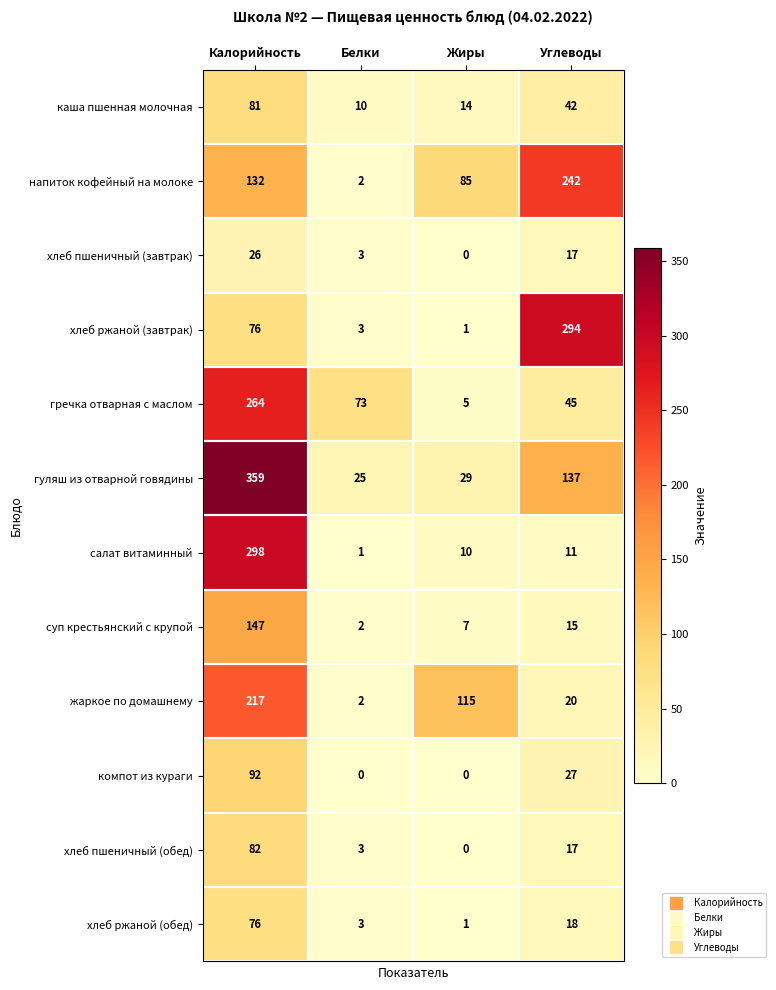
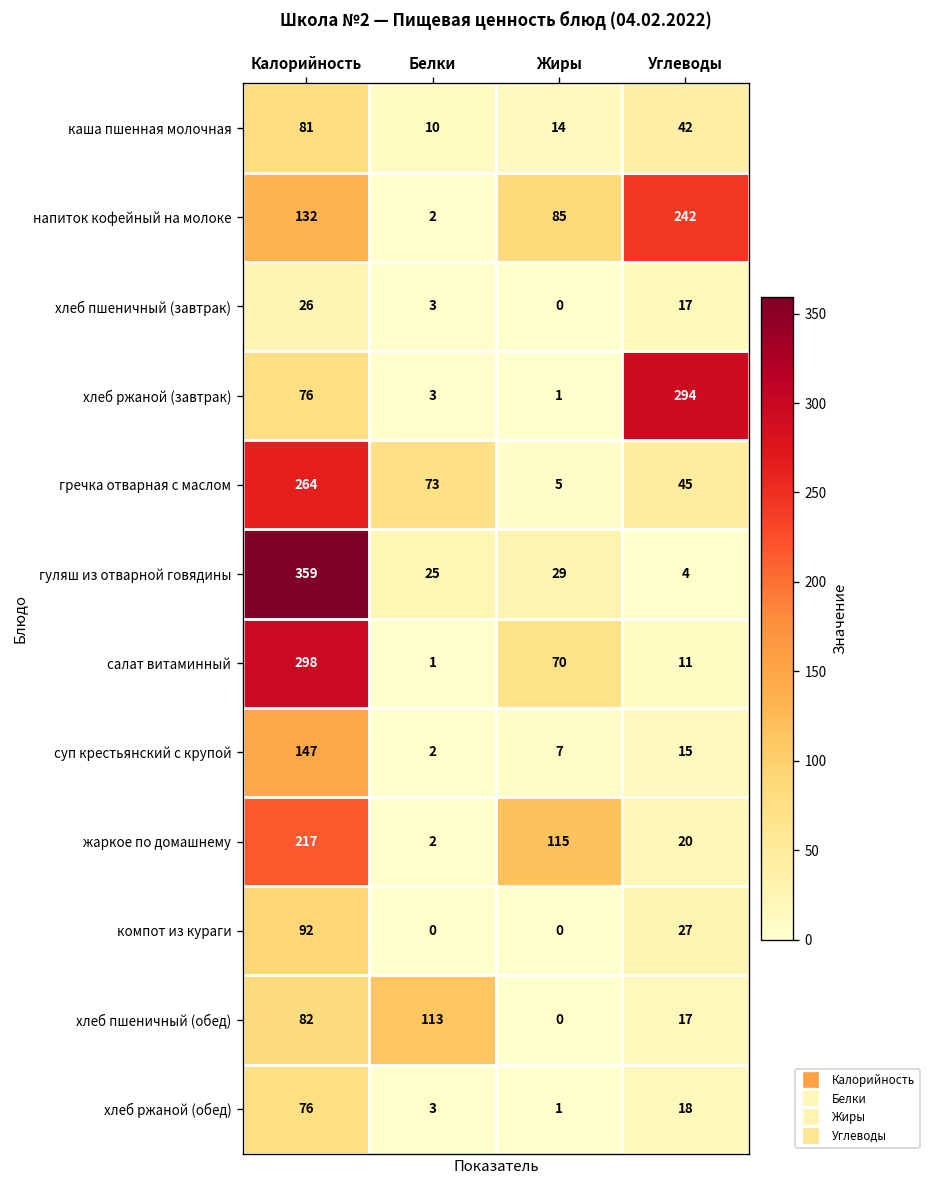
гуляш из отварной говядины, Углеводы: 137 -> 4
салат витаминный, Жиры: 10 -> 70
хлеб пшеничный (обед), Белки: 3 -> 113
